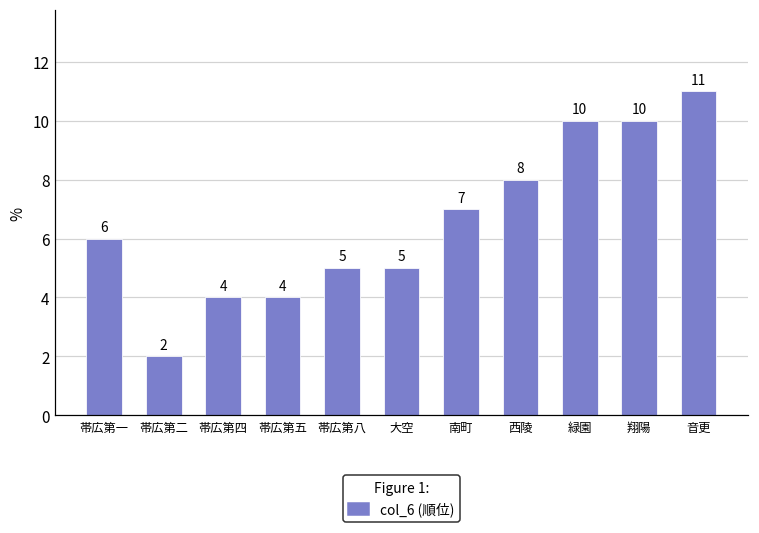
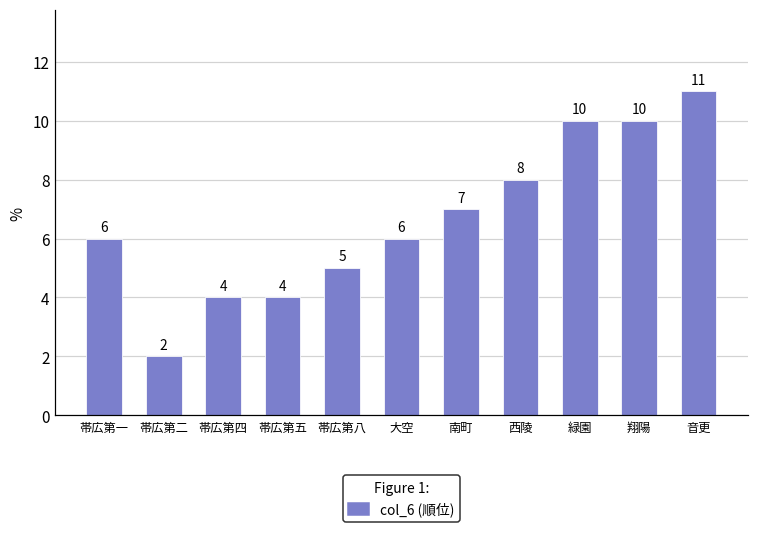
大空: 5 -> 6
